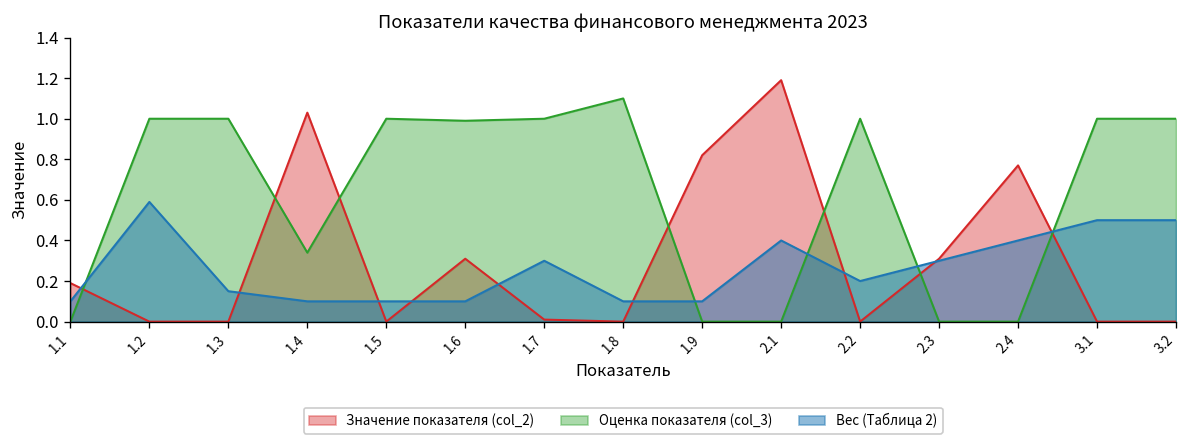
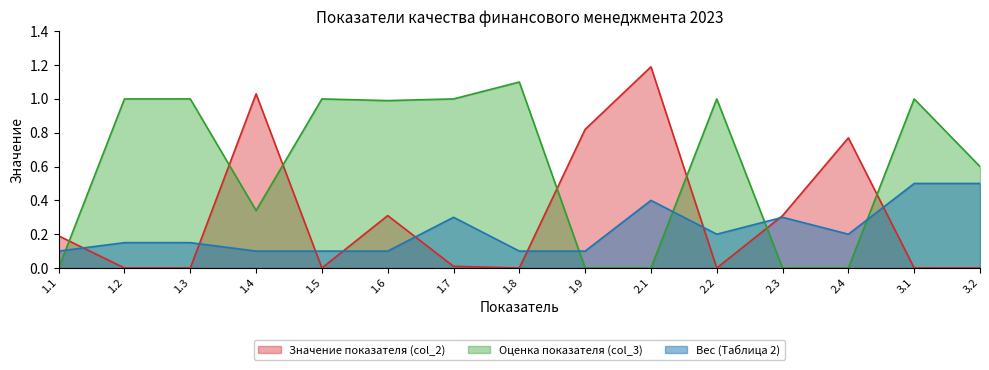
Вес (Таблица 2), 1.2: 0.59 -> 0.15
Вес (Таблица 2), 2.4: 0.4 -> 0.2
Оценка показателя (col_3), 3.2: 1.0 -> 0.6
